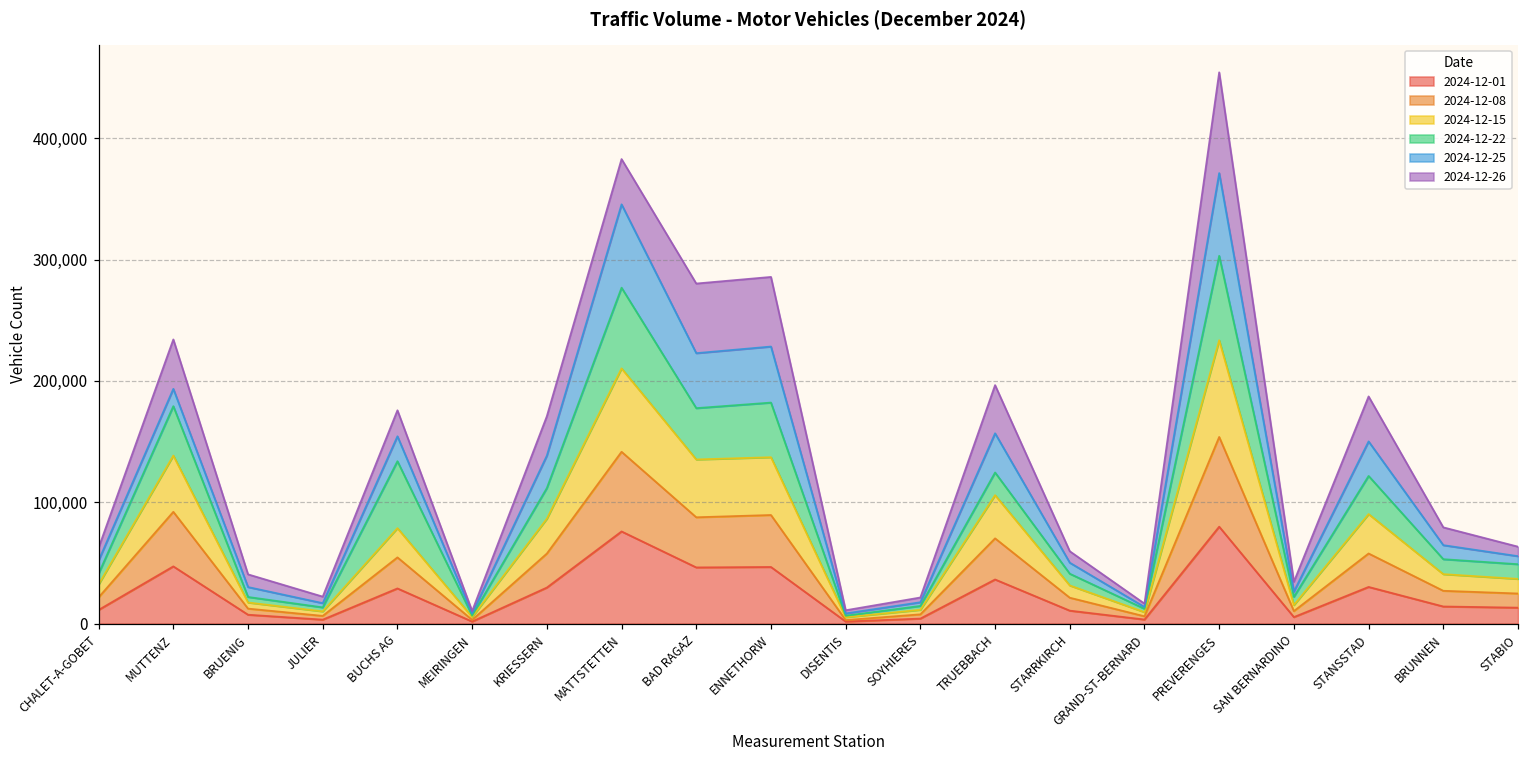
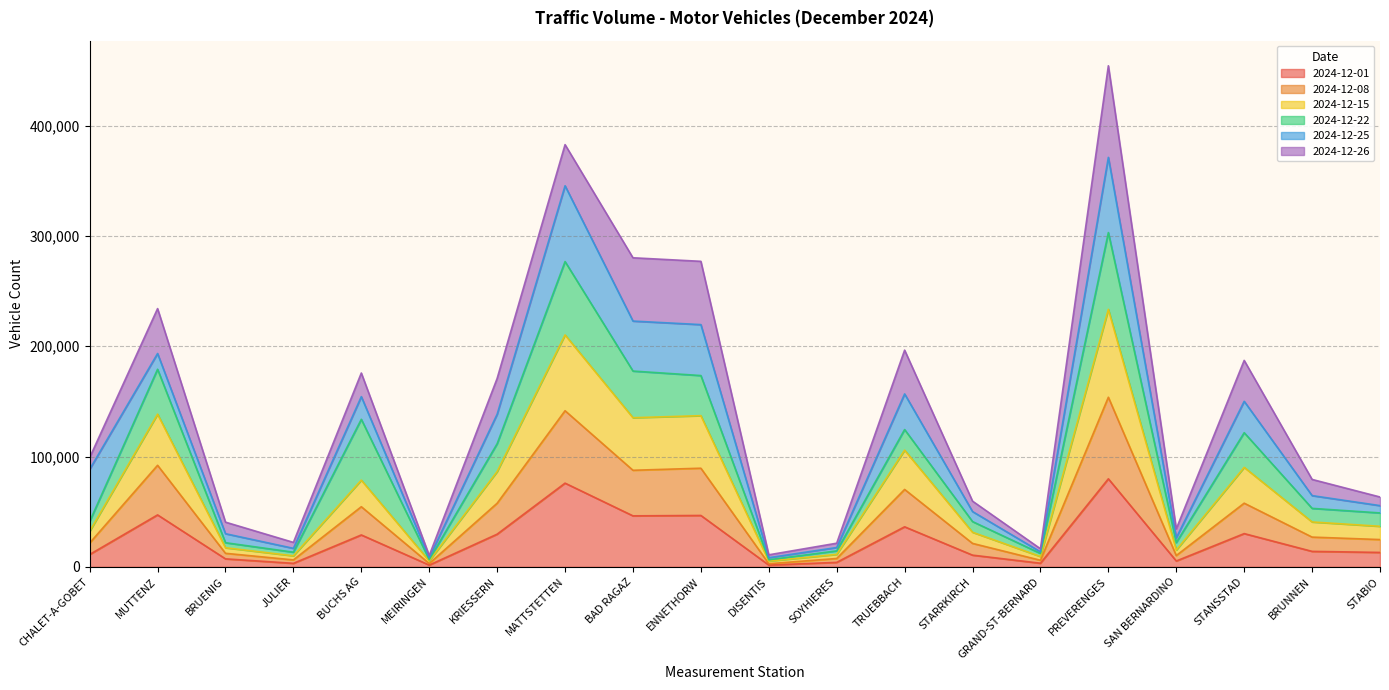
2024-12-25, CHALET-A-GOBET: 11,000 -> 47,000
2024-12-22, ENNETHORW: 45,000 -> 36,000
